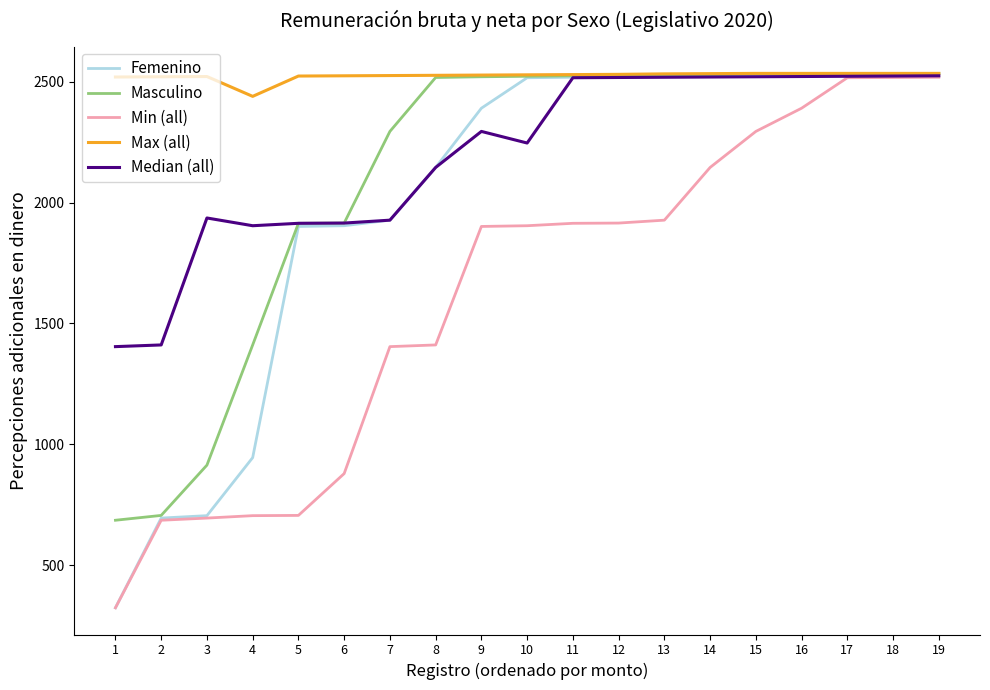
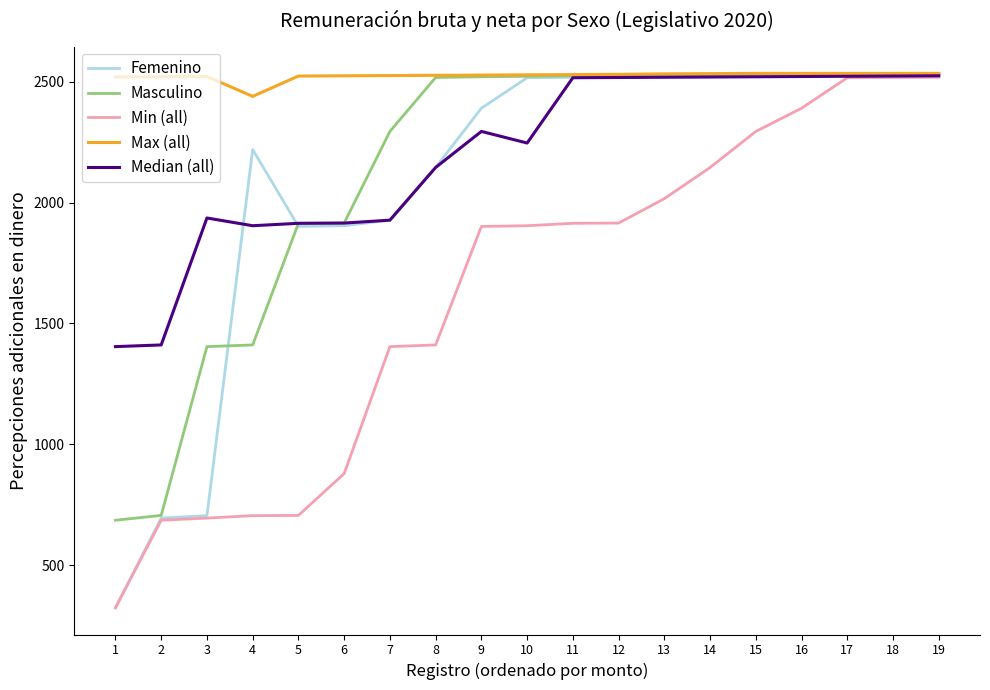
Masculino, 3: 910 -> 1400
Femenino, 4: 950 -> 2220
Min (all), 13: 1930 -> 2020
